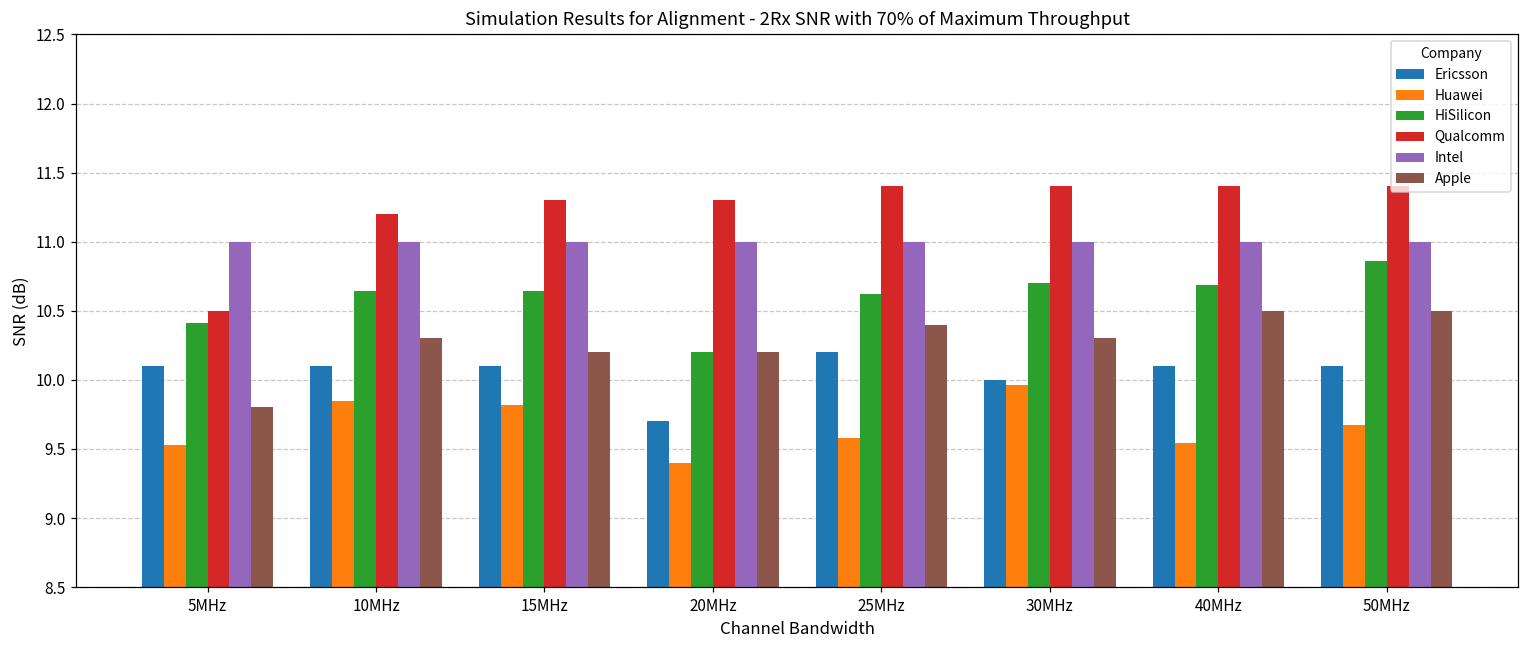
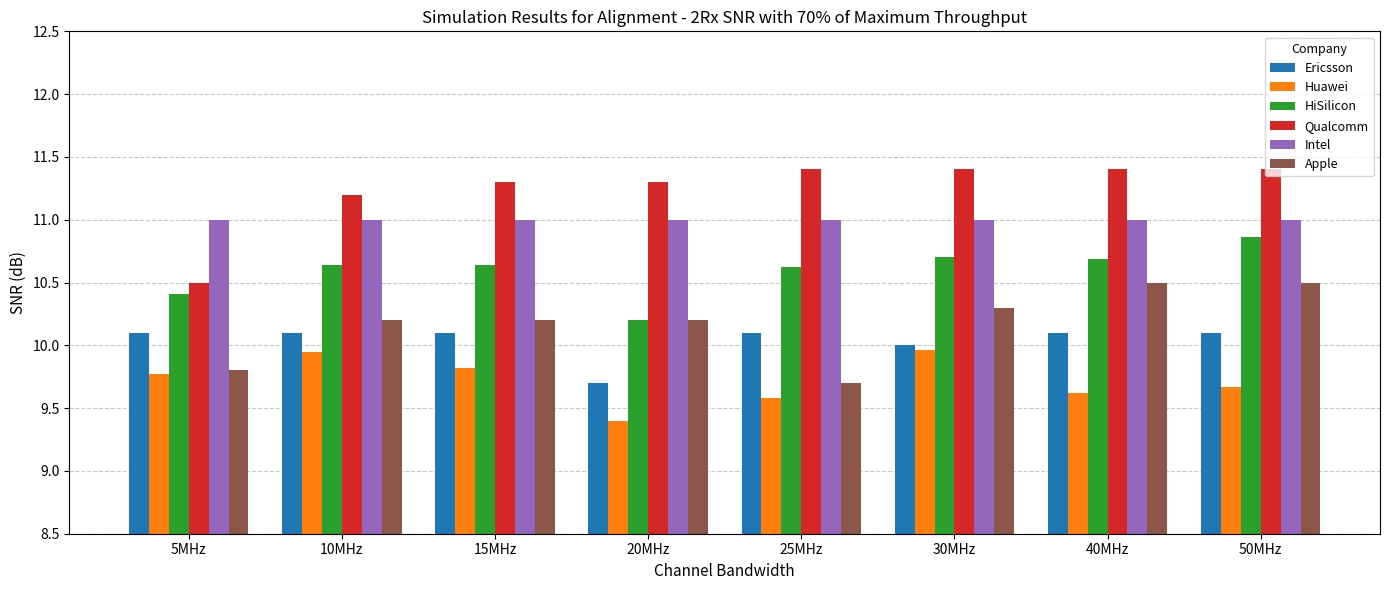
Huawei, 5MHz: 9.53 -> 9.77
Huawei, 10MHz: 9.85 -> 9.95
Apple, 10MHz: 10.3 -> 10.2
Ericsson, 25MHz: 10.2 -> 10.1
Apple, 25MHz: 10.4 -> 9.7
Huawei, 40MHz: 9.54 -> 9.62
